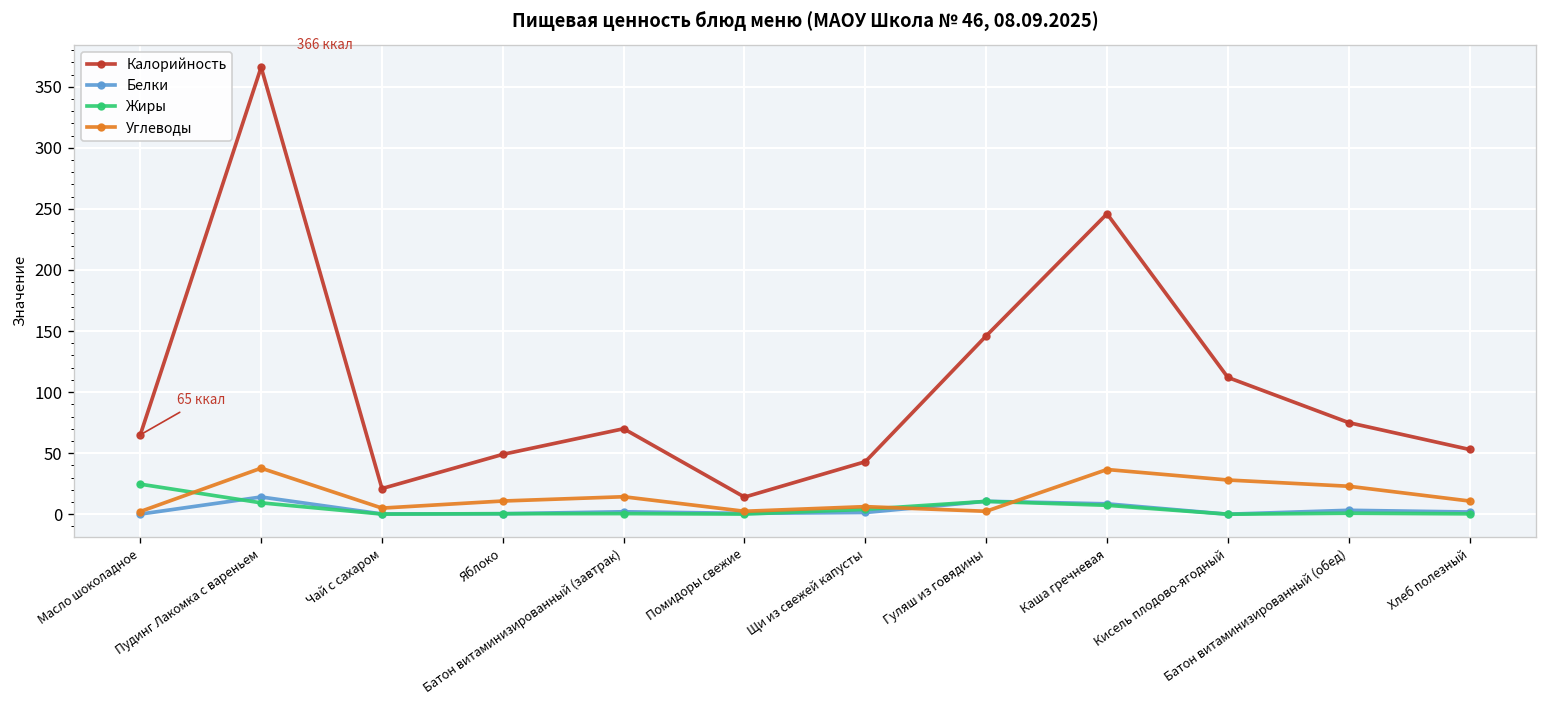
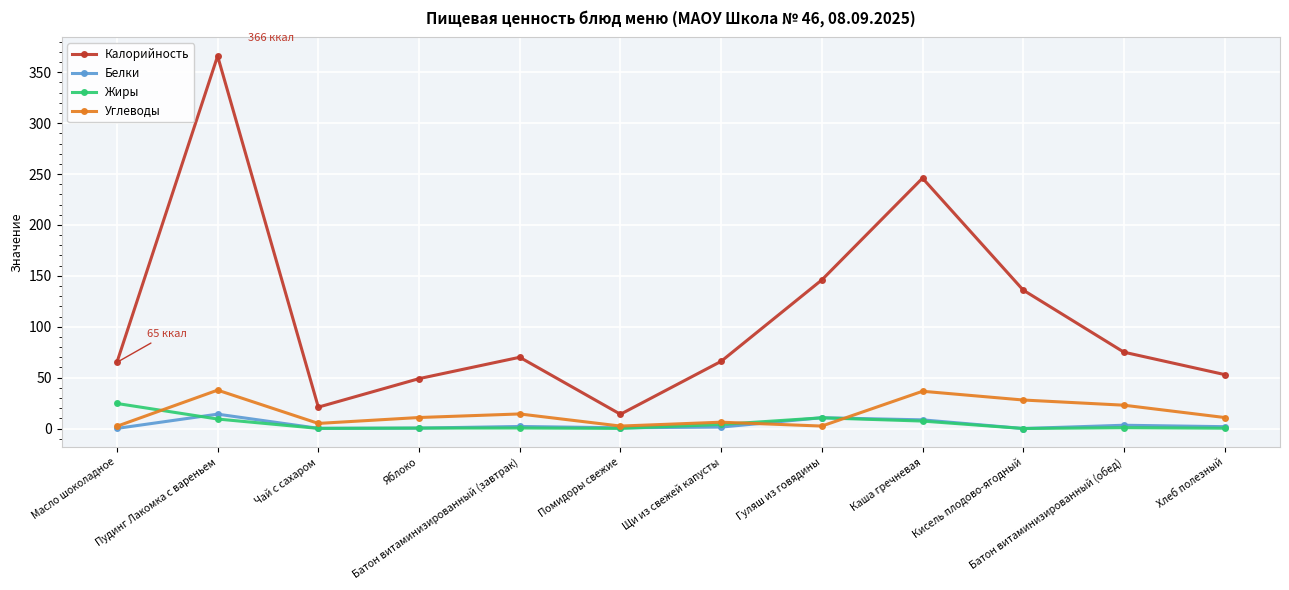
Калорийность, Щи из свежей капусты: 43 -> 66
Калорийность, Кисель плодово-ягодный: 112 -> 136
